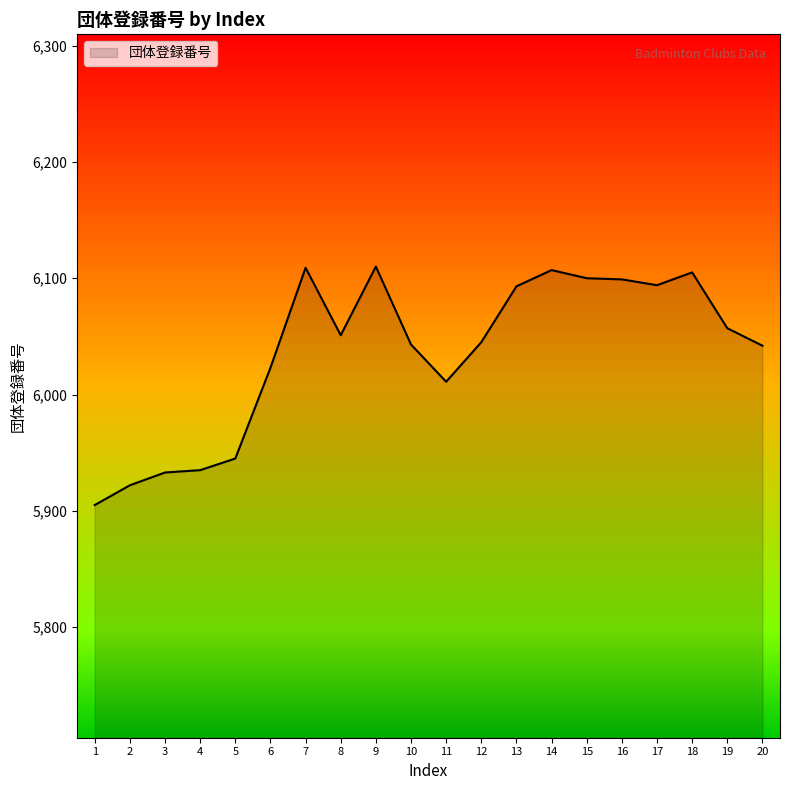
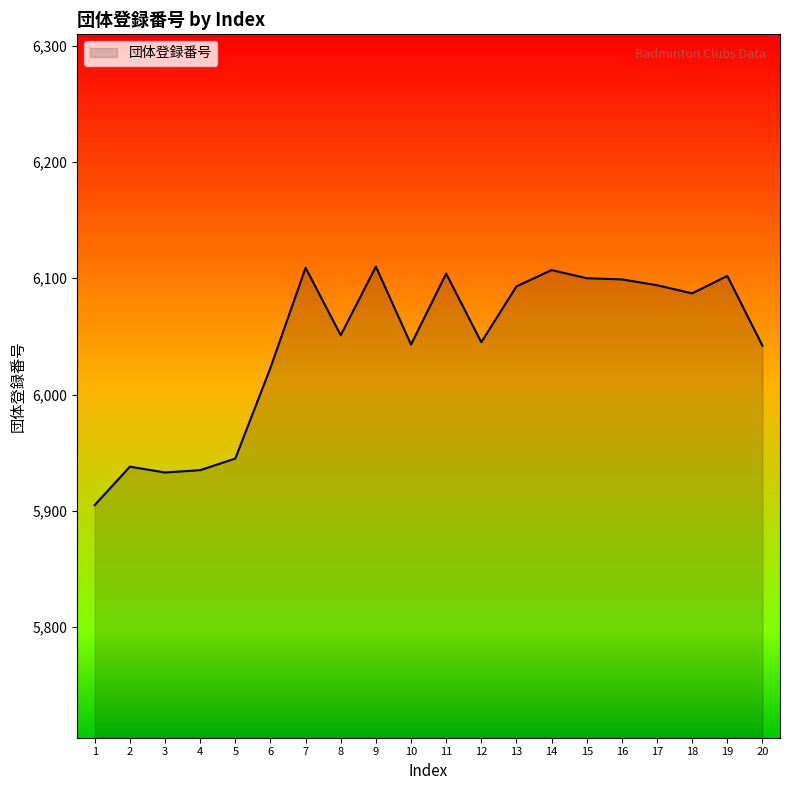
2: 5,922 -> 5,938
11: 6,011 -> 6,104
18: 6,105 -> 6,087
19: 6,057 -> 6,102
